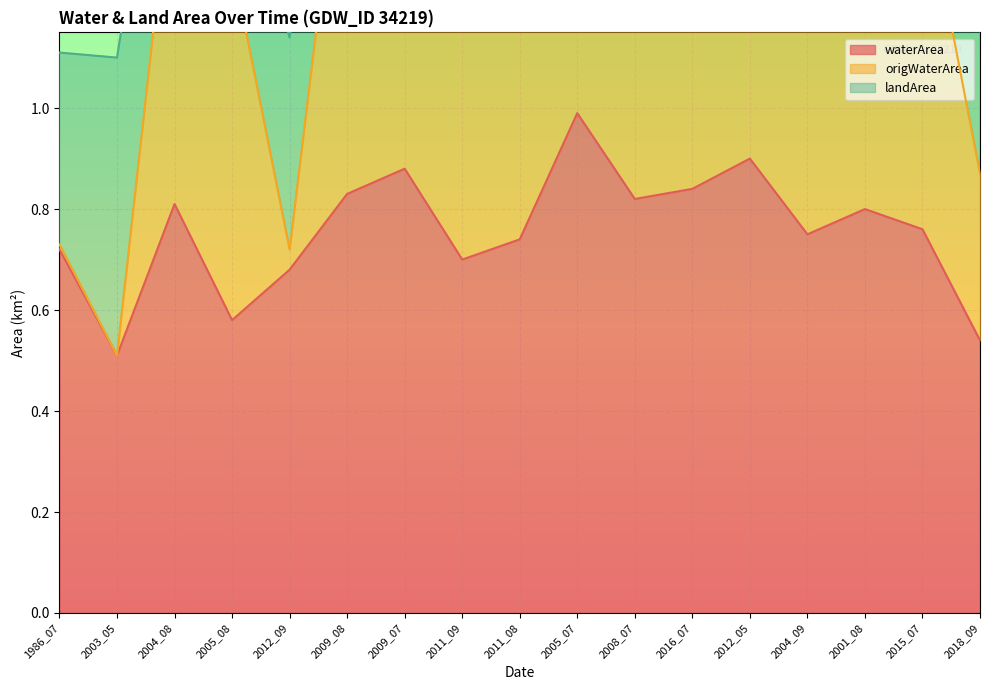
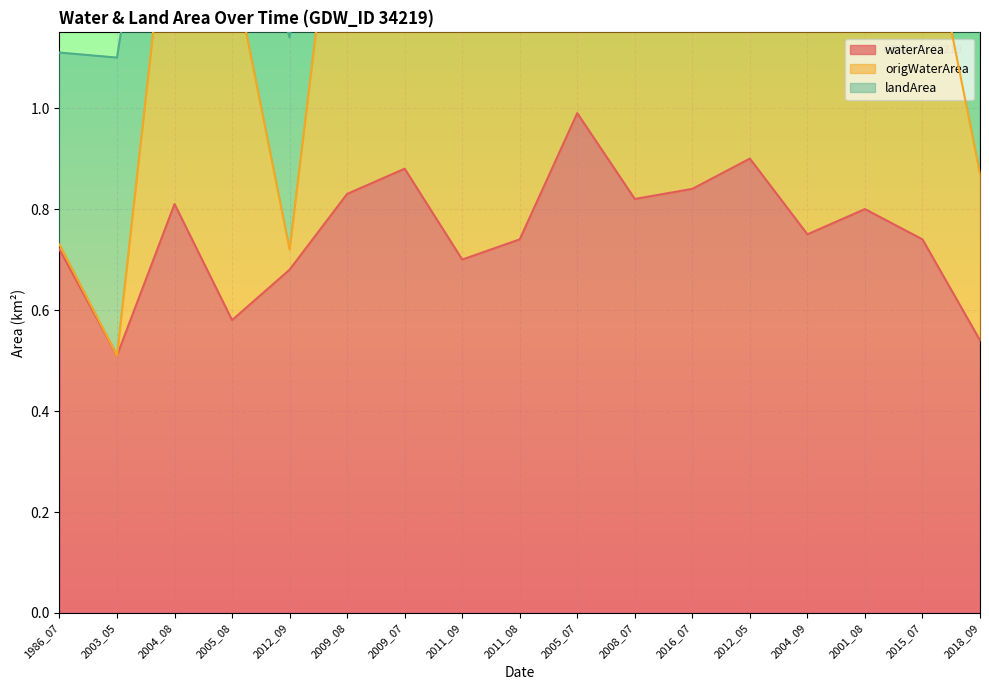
waterArea, 2015_07: 0.76 -> 0.74
